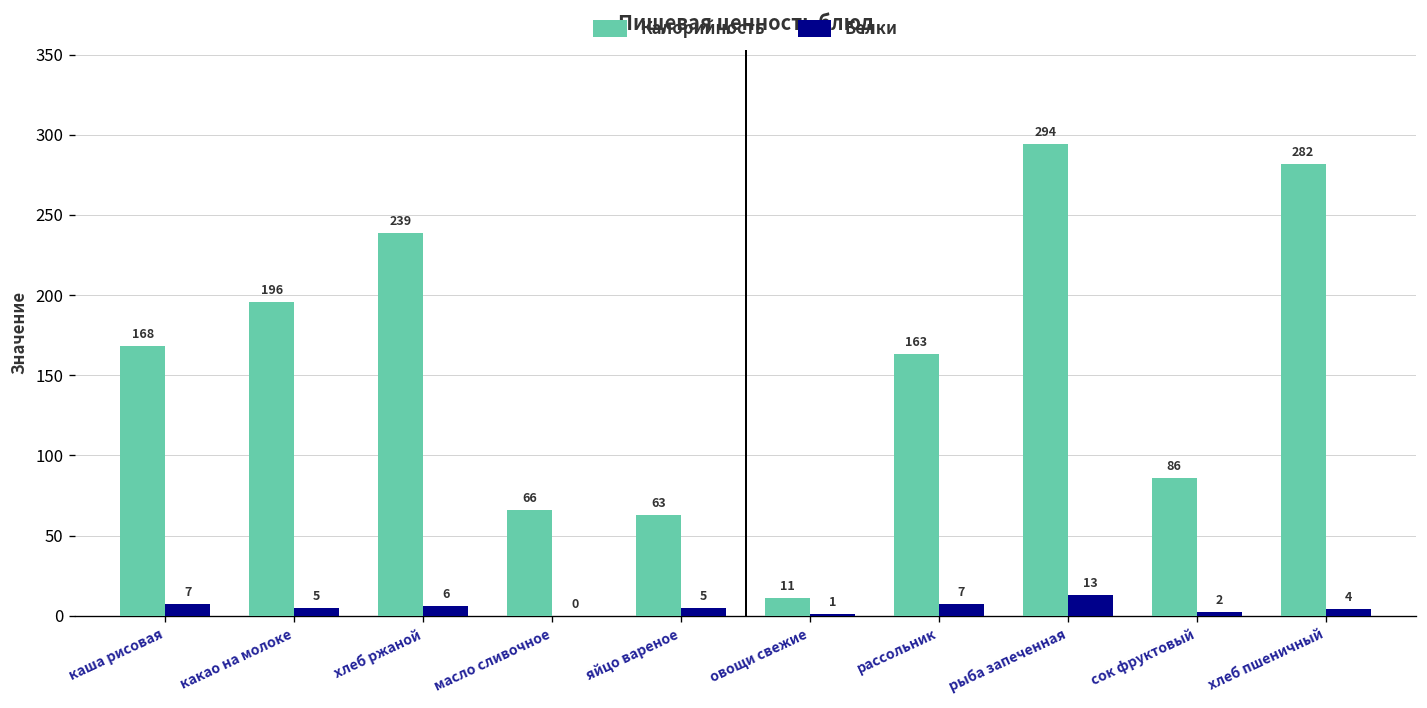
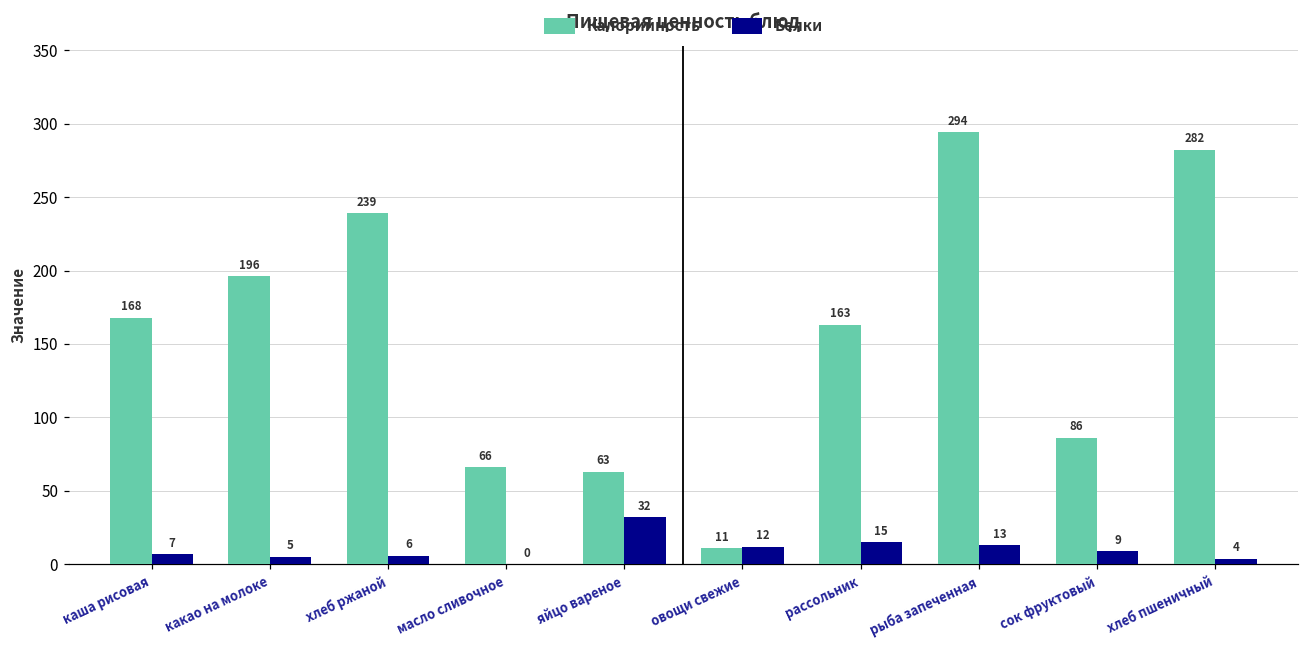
Белки, яйцо вареное: 5 -> 32
Белки, овощи свежие: 1 -> 12
Белки, рассольник: 7 -> 15
Белки, сок фруктовый: 2 -> 9
